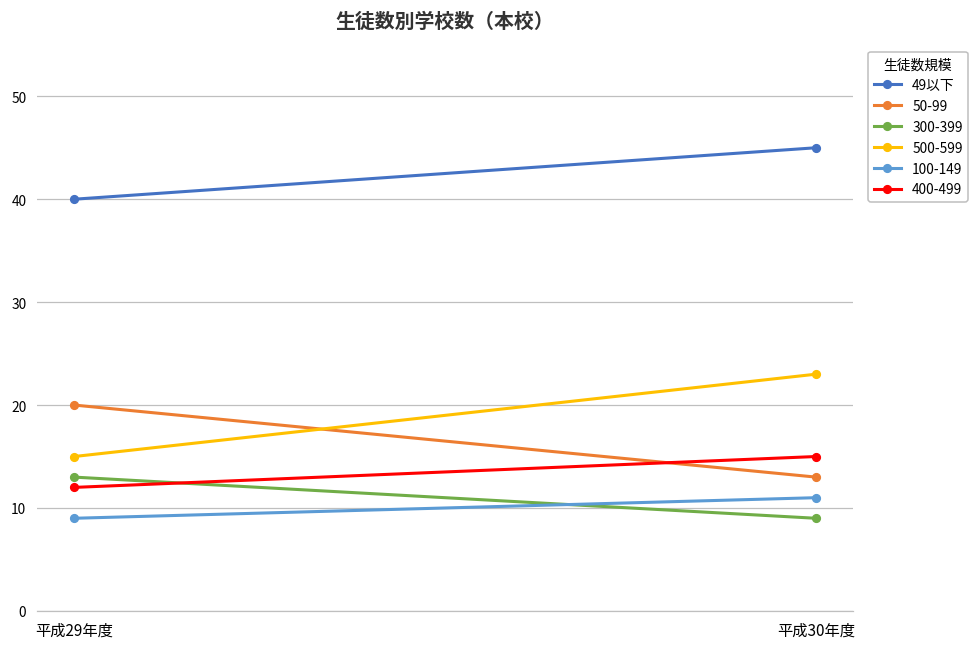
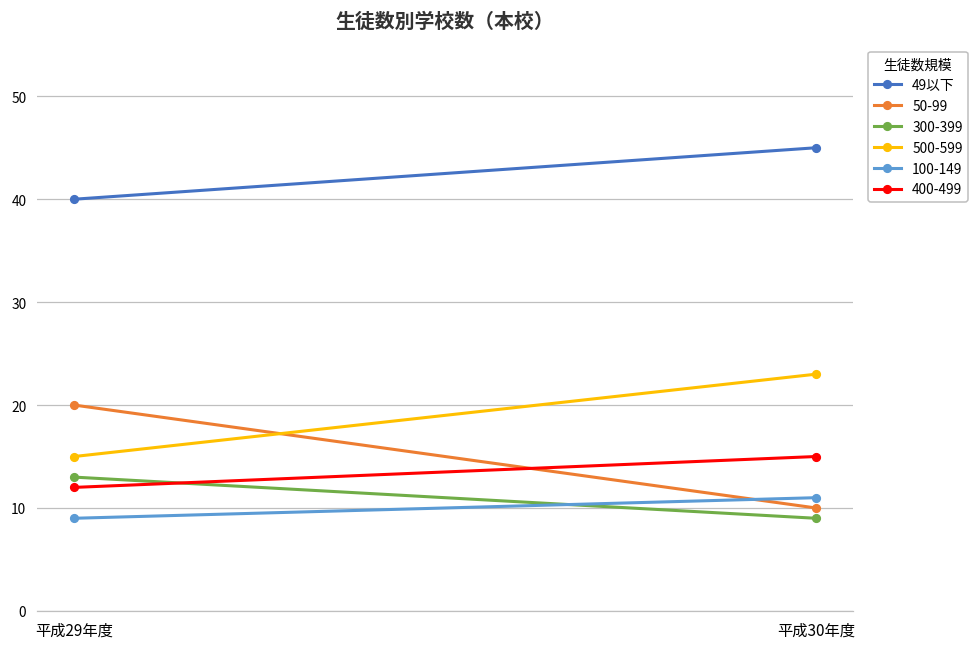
50-99, 平成30年度: 13 -> 10
